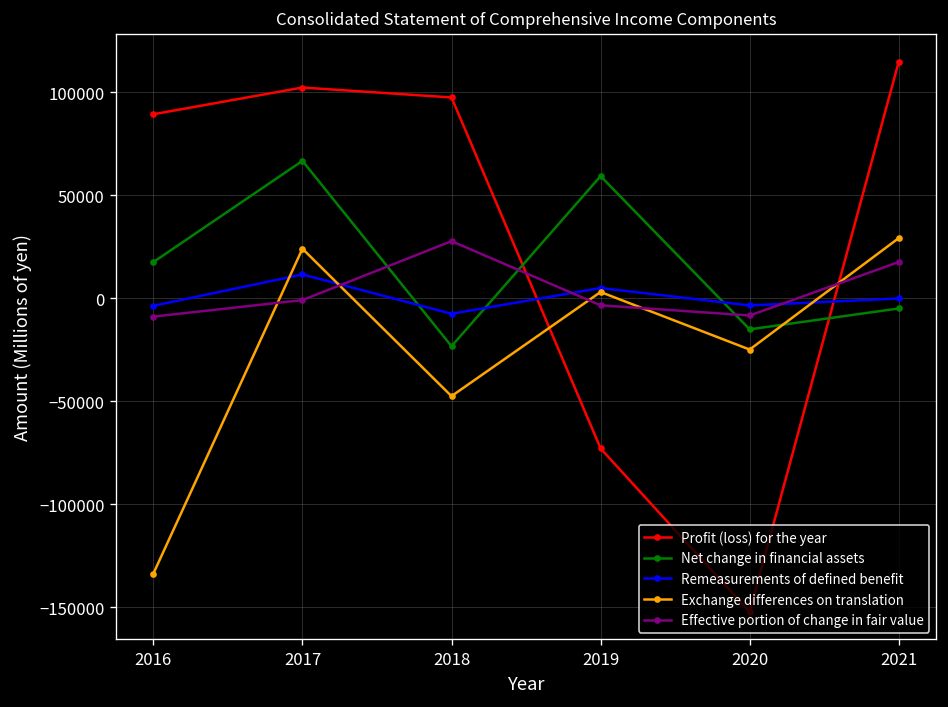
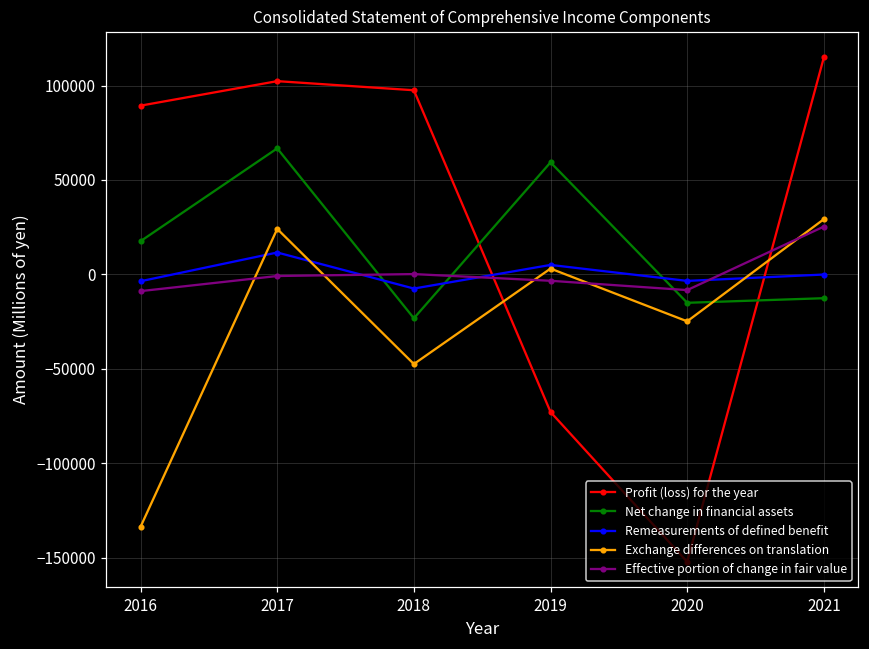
Effective portion of change in fair value, 2018: 28000 -> 0
Net change in financial assets, 2021: -5000 -> -13000
Effective portion of change in fair value, 2021: 18000 -> 25000
